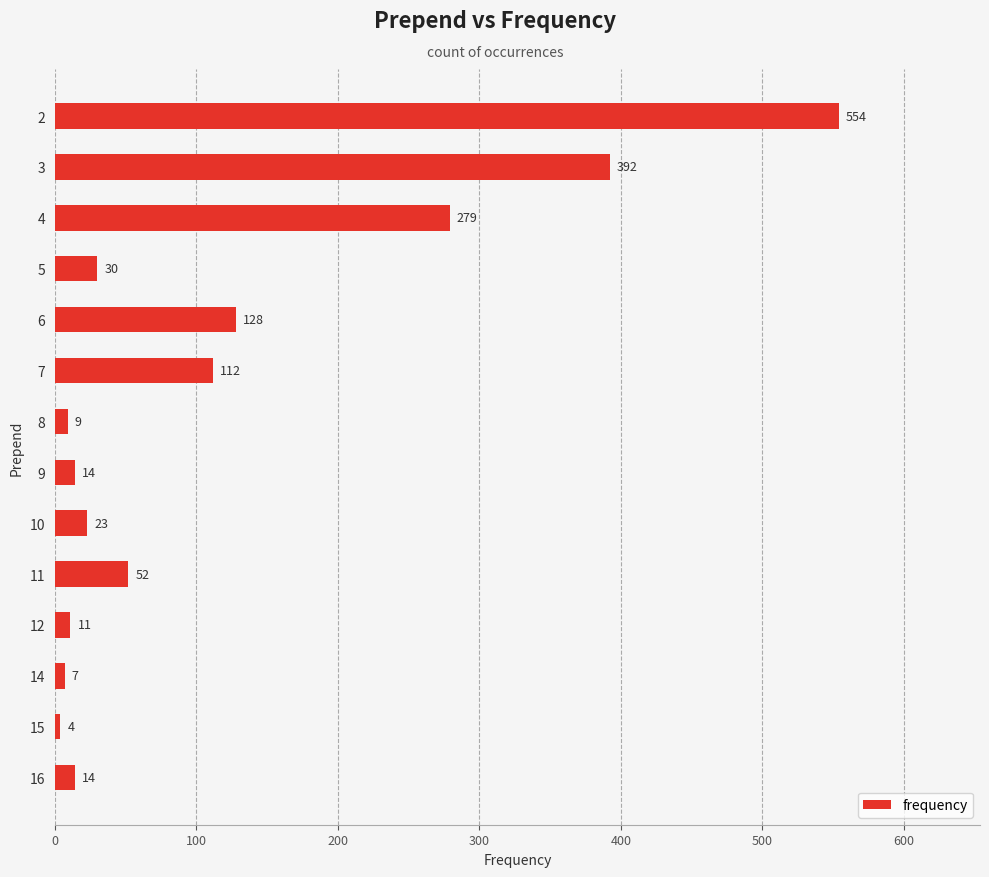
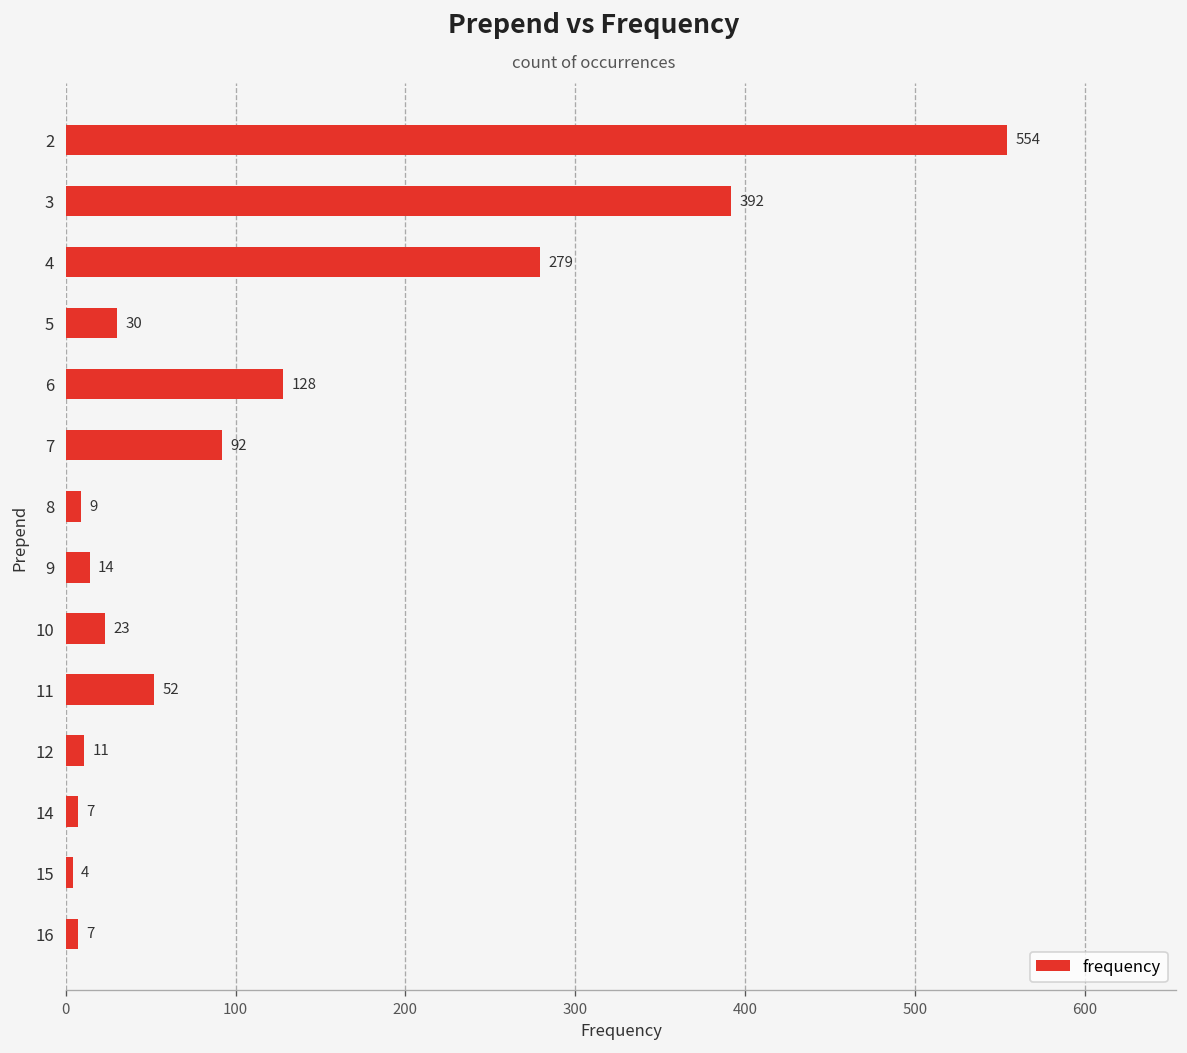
7: 112 -> 92
16: 14 -> 7
